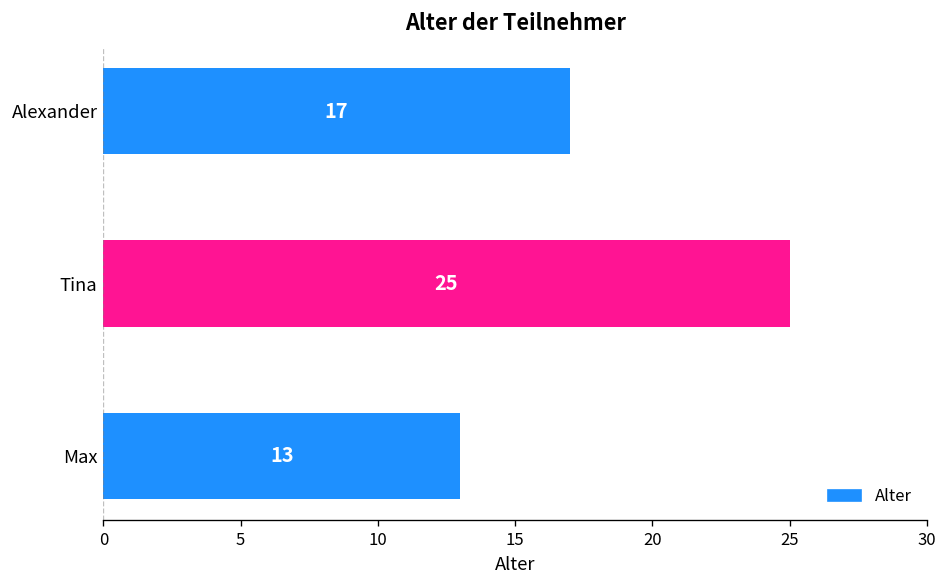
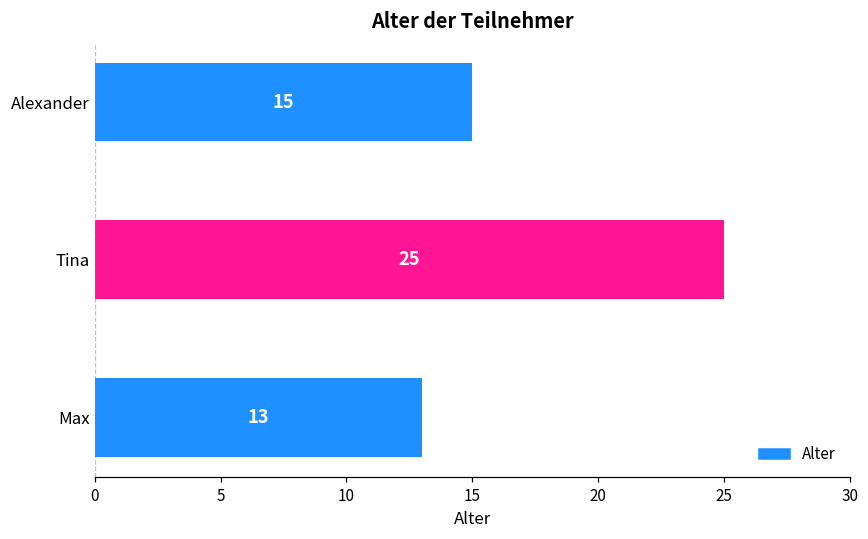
Alexander: 17 -> 15
